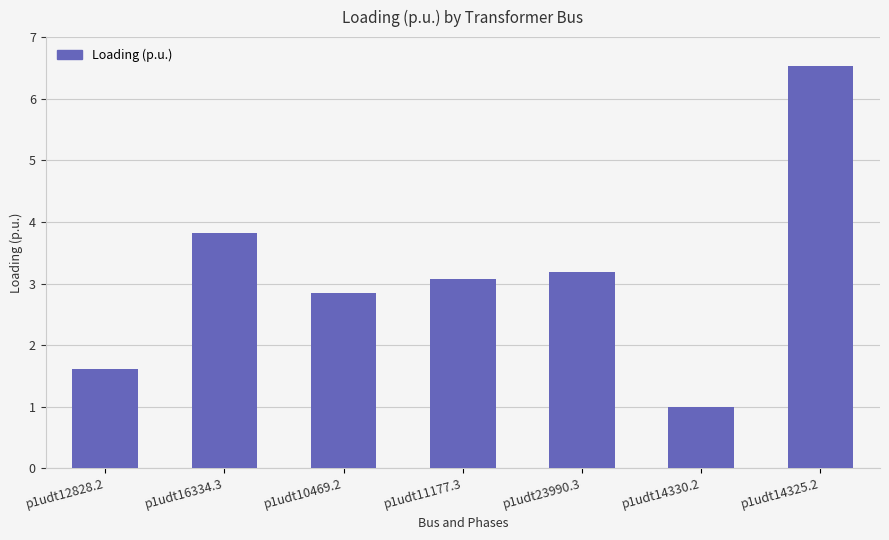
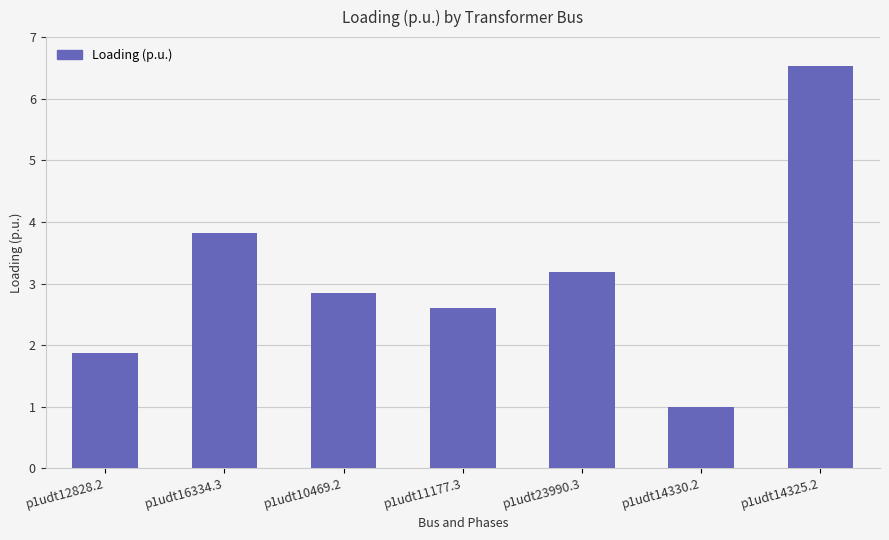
p1udt12828.2: 1.6 -> 1.9
p1udt11177.3: 3.1 -> 2.6
